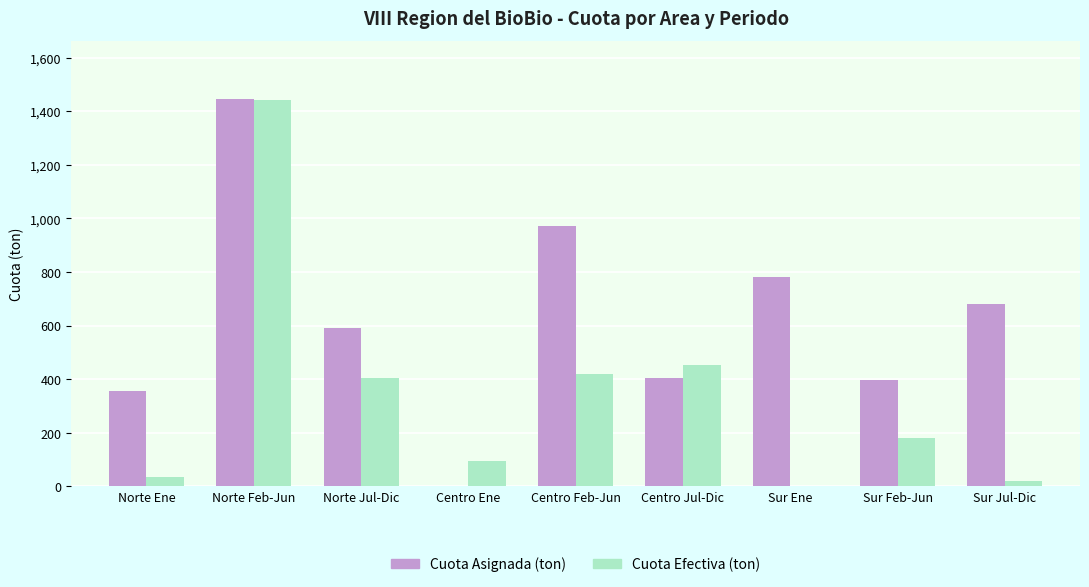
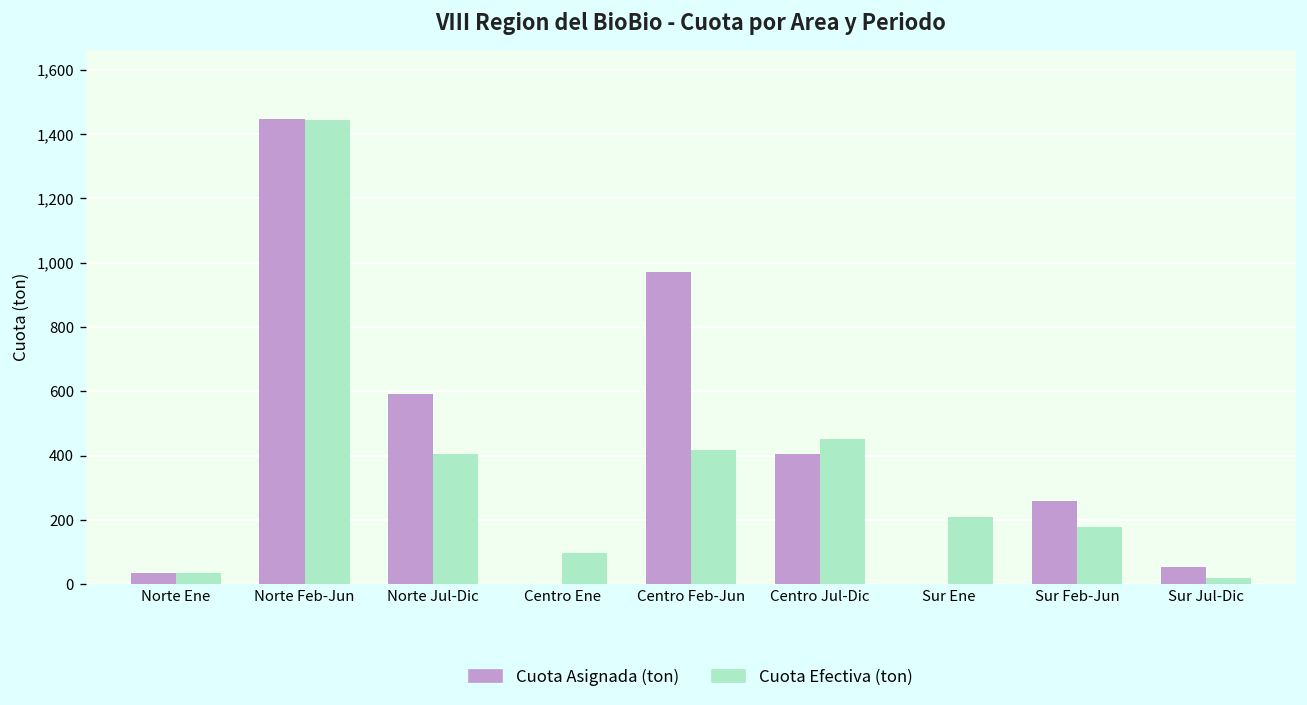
Cuota Asignada (ton), Norte Ene: 350 -> 30
Cuota Asignada (ton), Sur Ene: 780 -> 0
Cuota Efectiva (ton), Sur Ene: 0 -> 210
Cuota Asignada (ton), Sur Feb-Jun: 400 -> 260
Cuota Asignada (ton), Sur Jul-Dic: 680 -> 50
